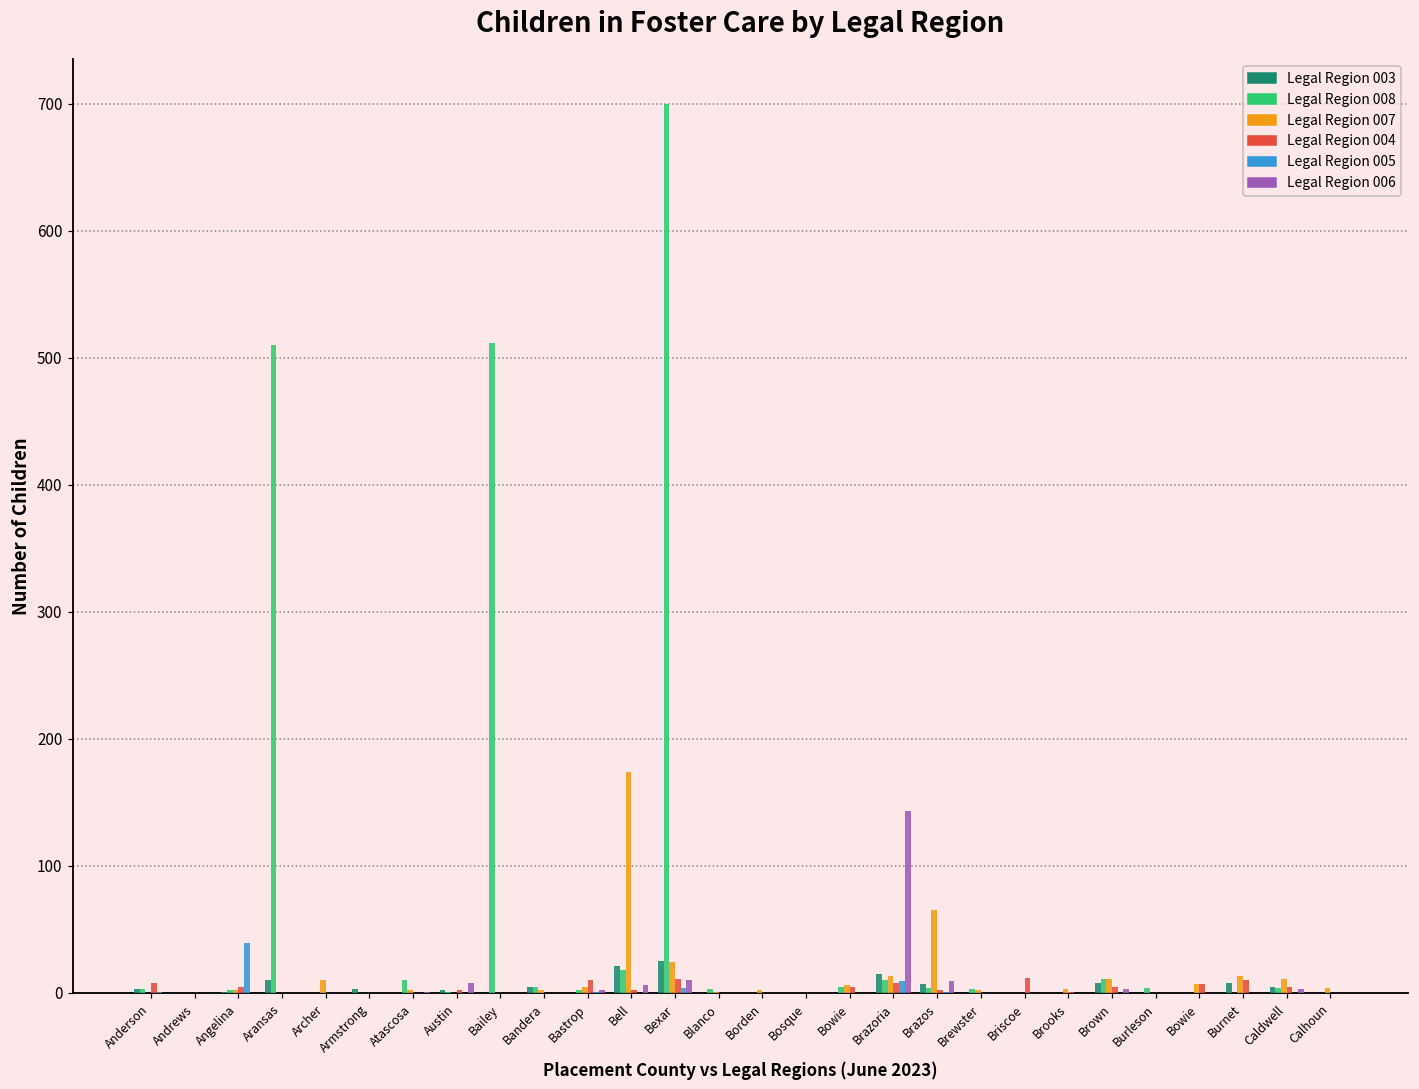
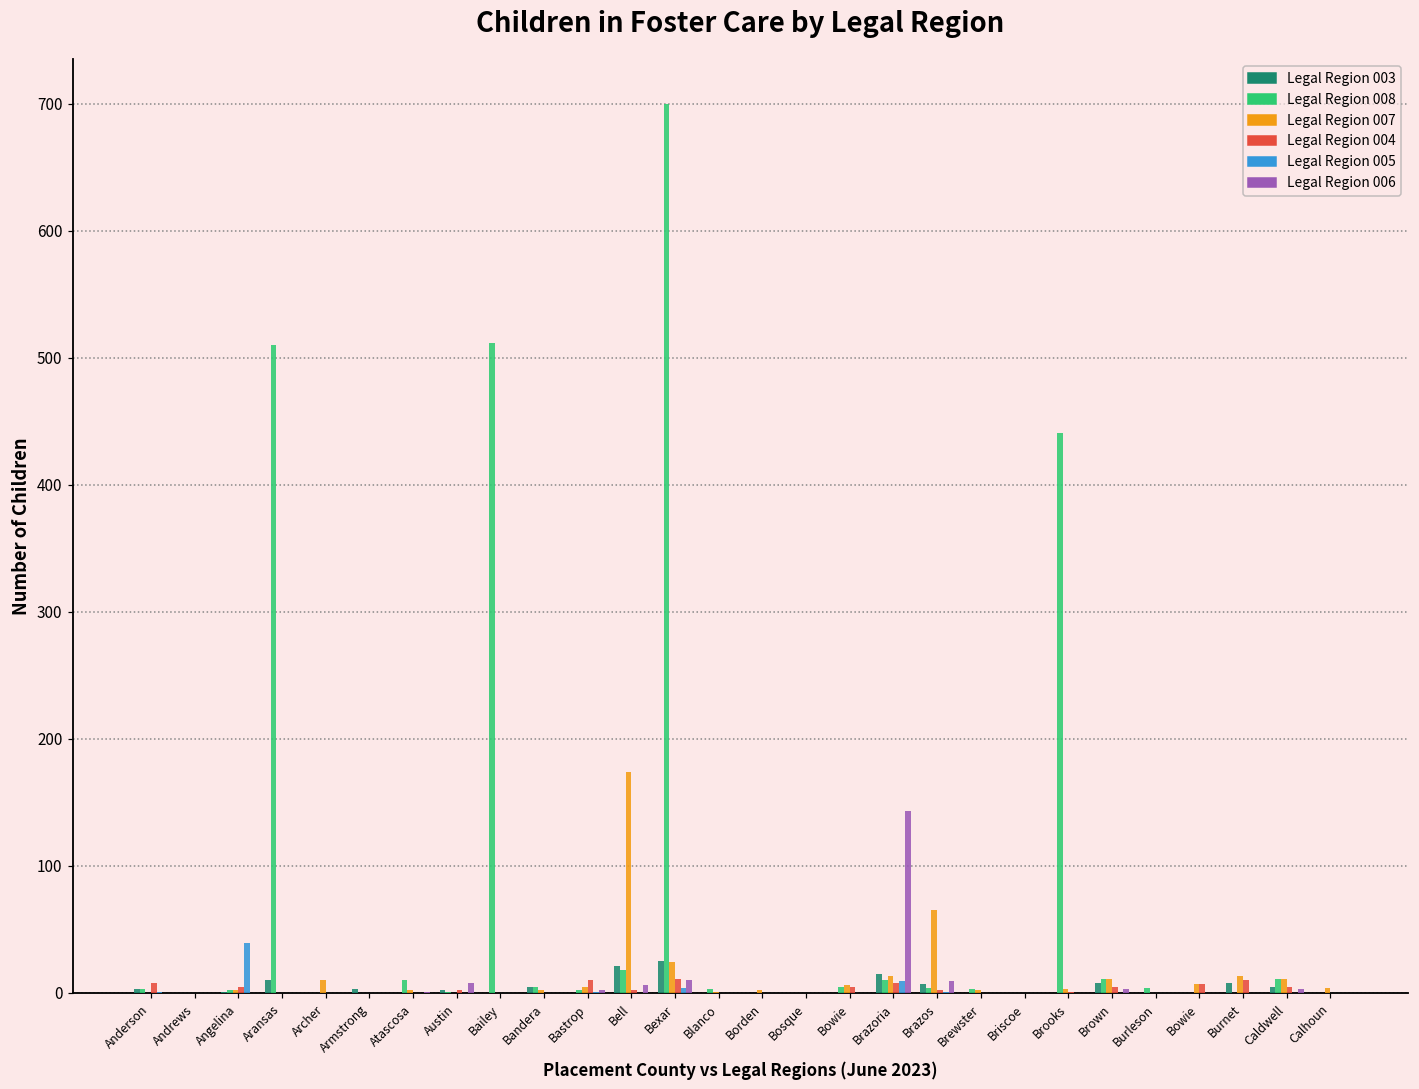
Legal Region 004, Briscoe: 12 -> 0
Legal Region 008, Brooks: 0 -> 441
Legal Region 008, Caldwell: 4 -> 11
